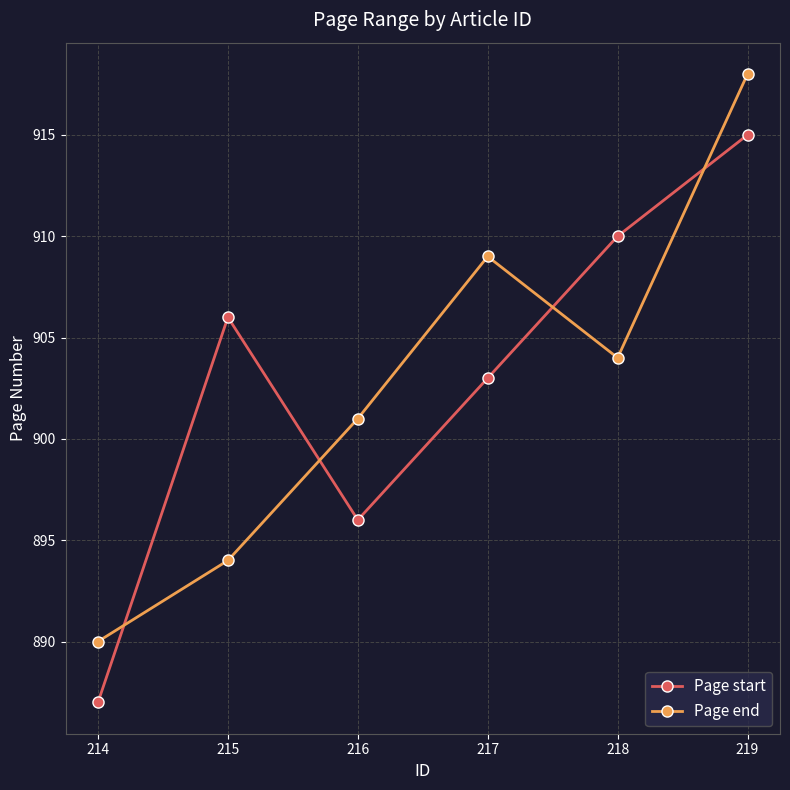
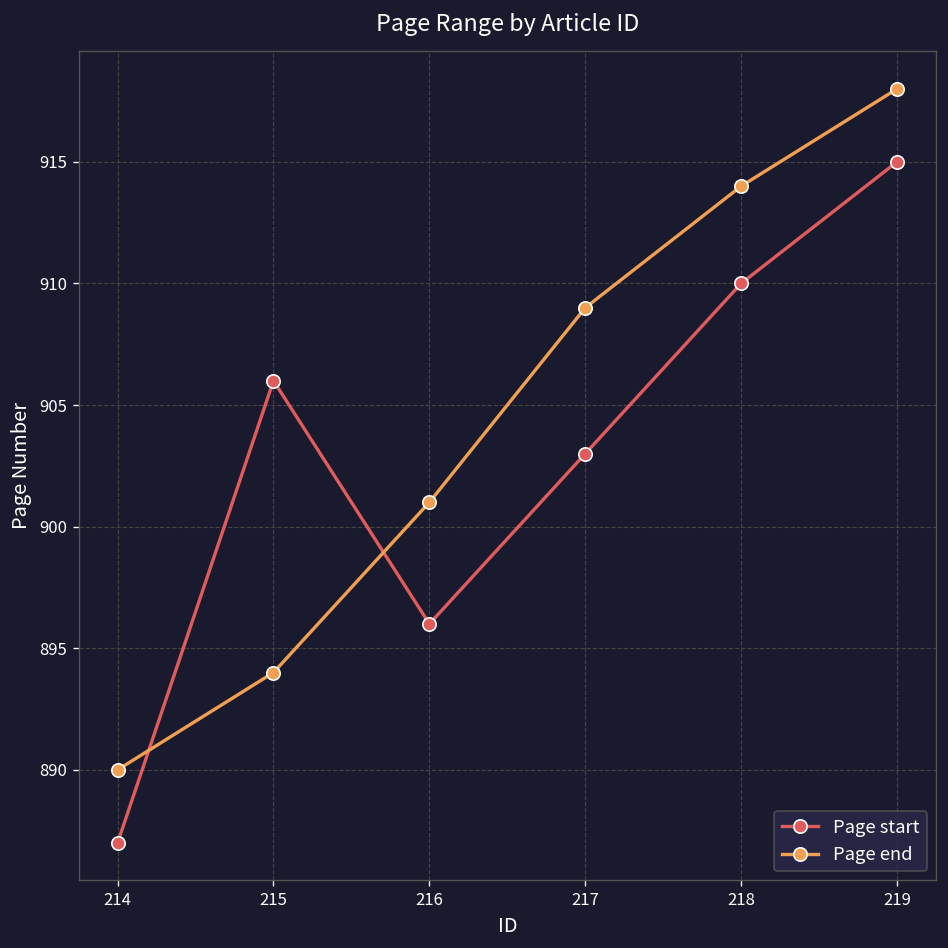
Page end, 218: 904 -> 914
